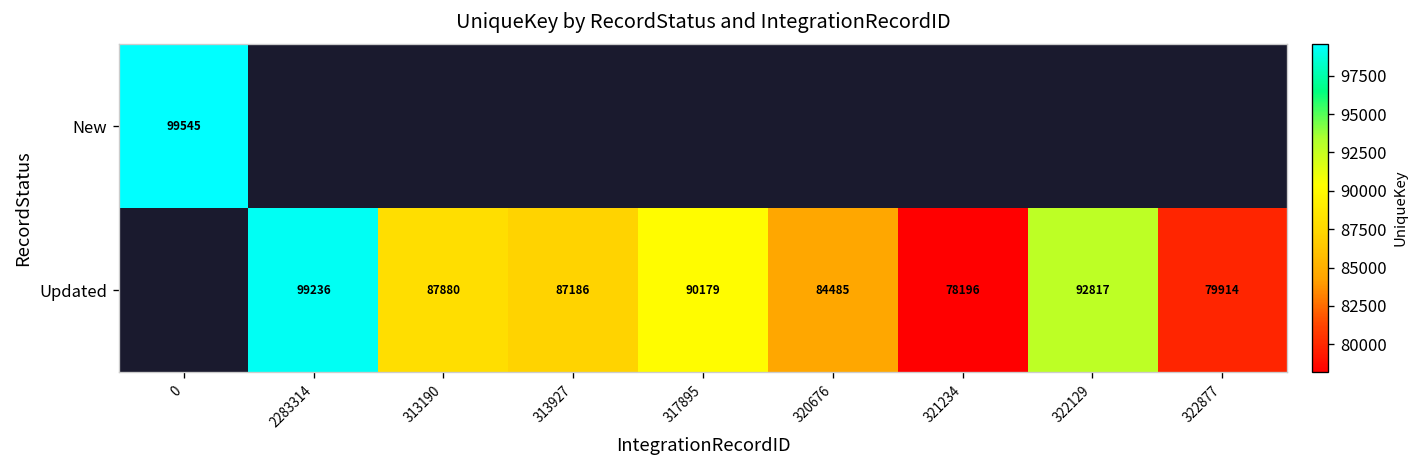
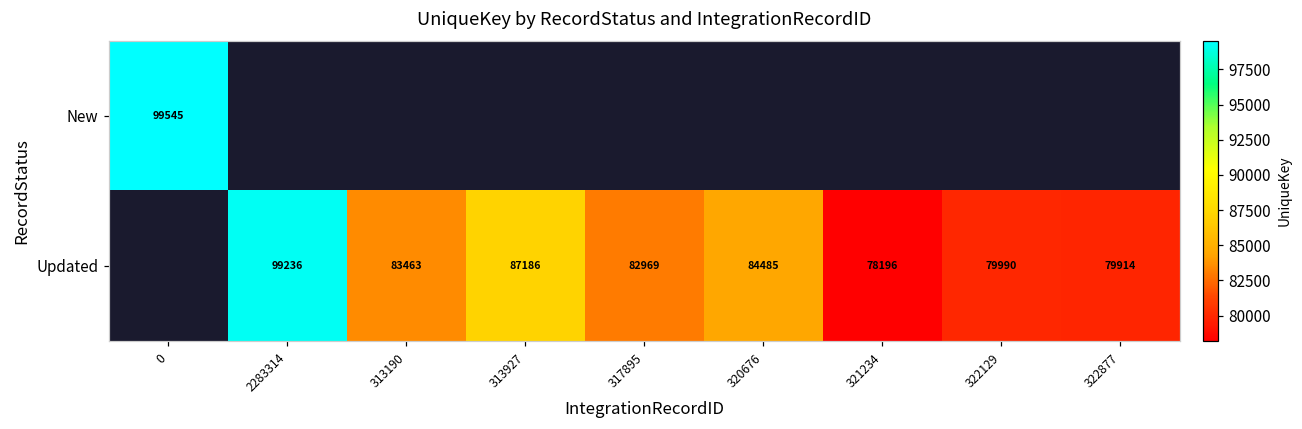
Updated, 313190: 87880 -> 83463
Updated, 317895: 90179 -> 82969
Updated, 322129: 92817 -> 79990
